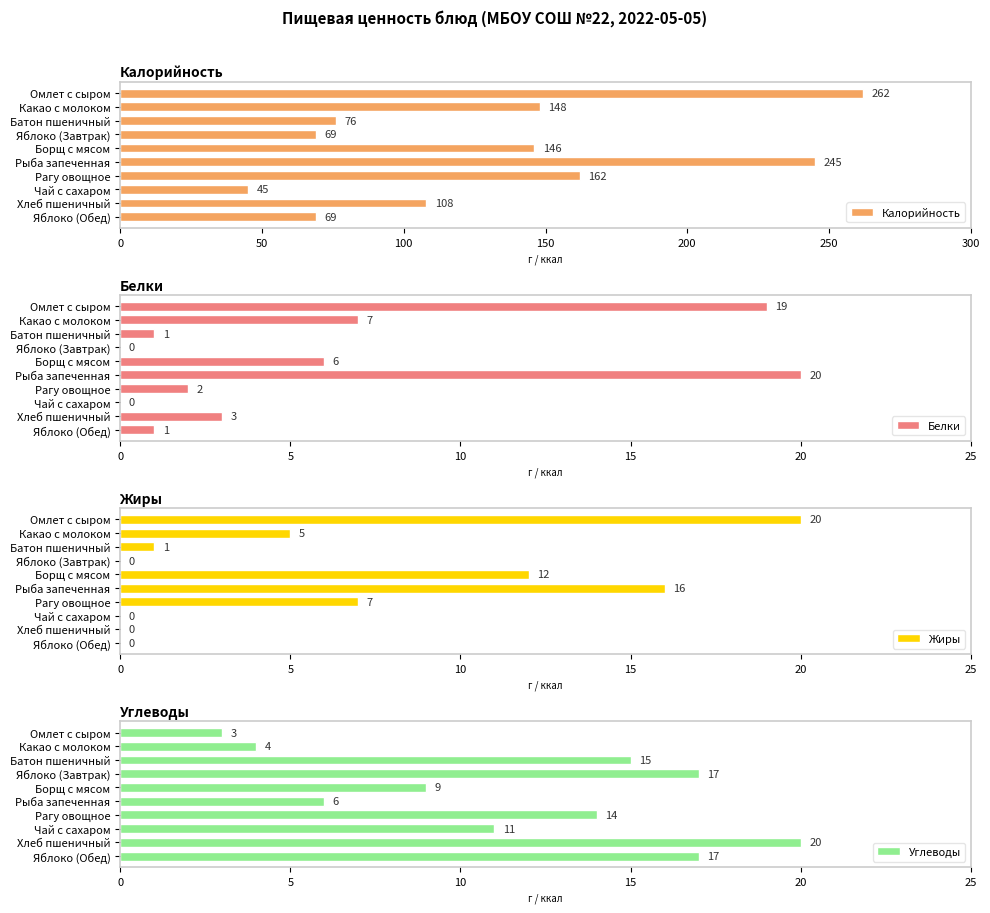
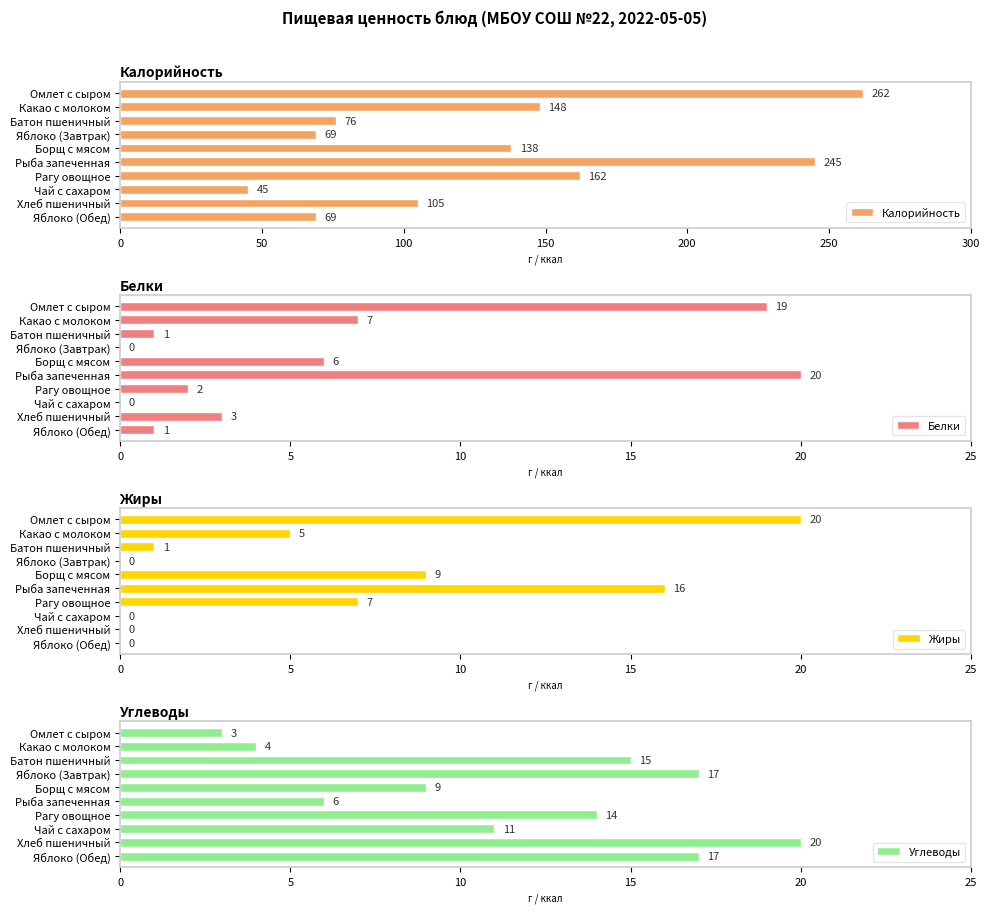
Калорийность, Борщ с мясом: 146 -> 138
Калорийность, Хлеб пшеничный: 108 -> 105
Жиры, Борщ с мясом: 12 -> 9
